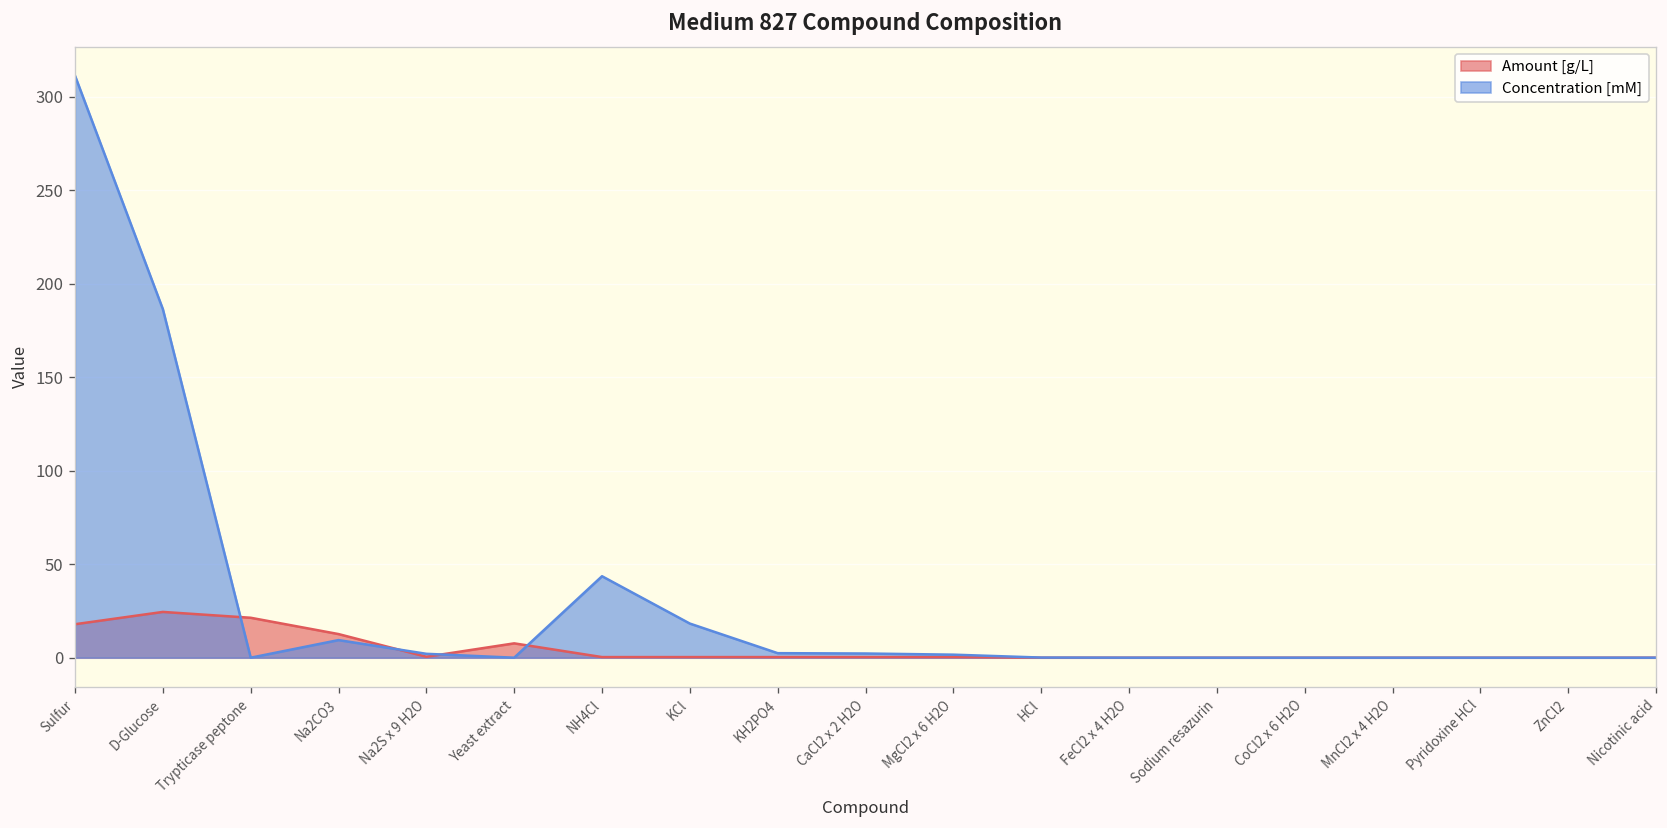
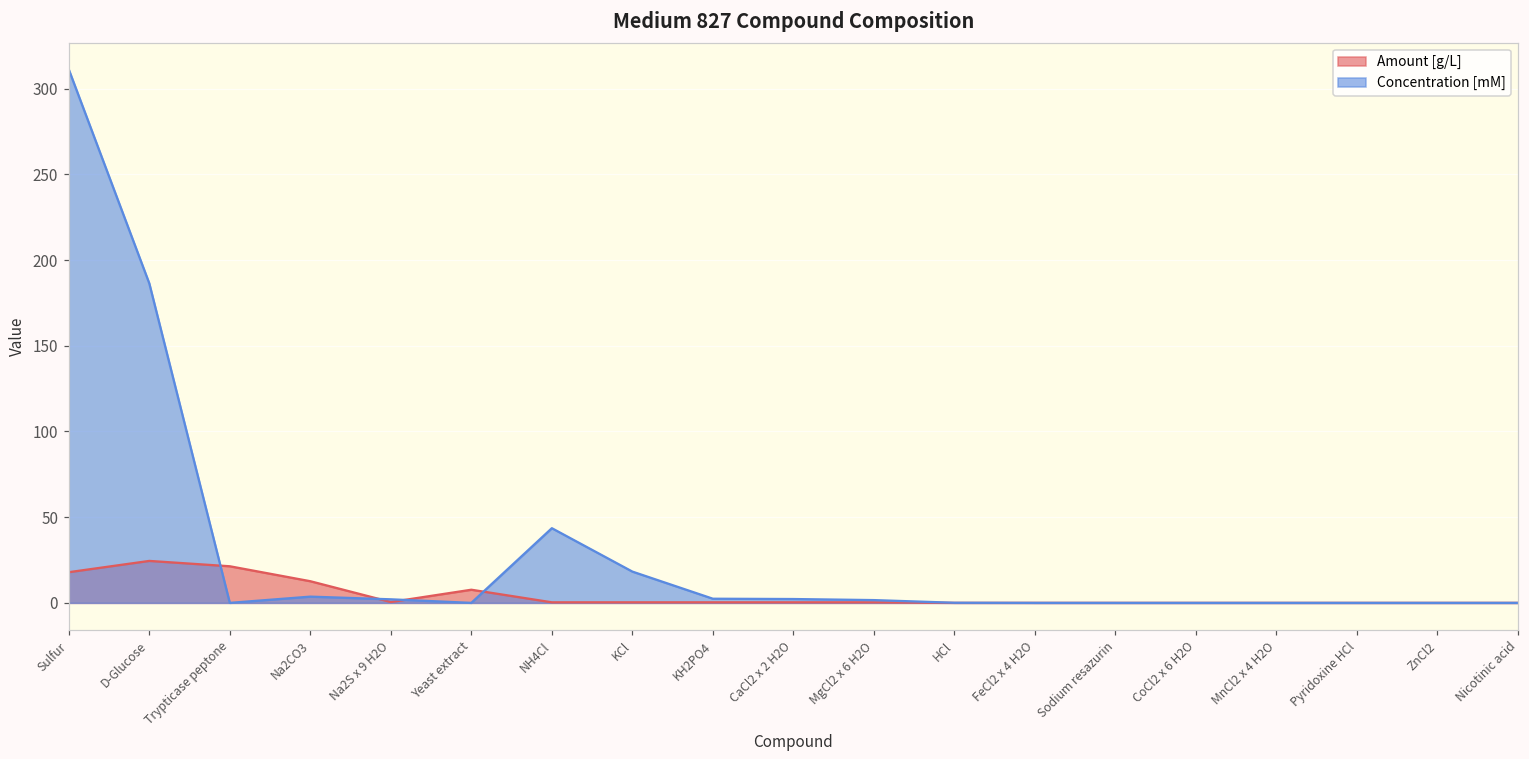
Concentration [mM], Na2CO3: 9 -> 4
